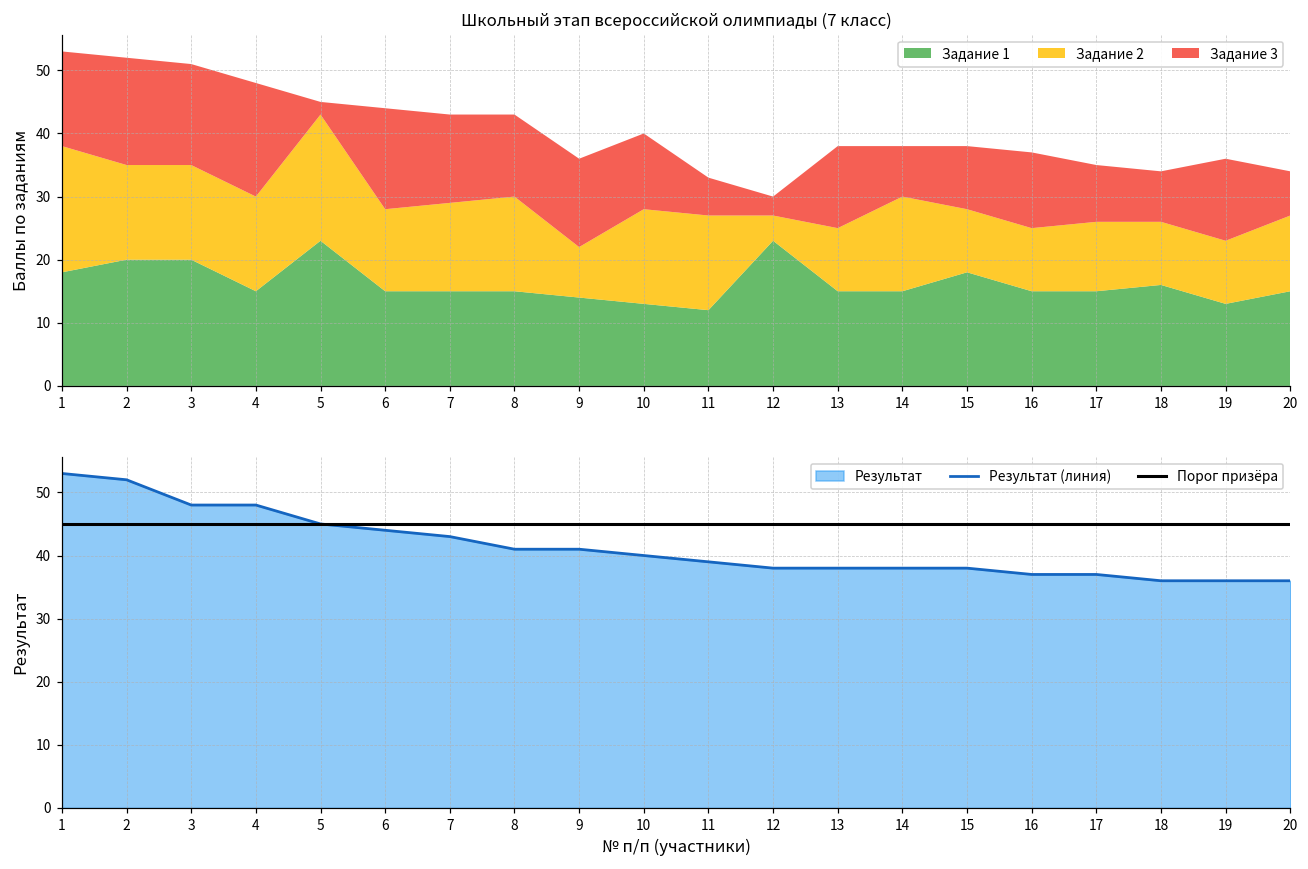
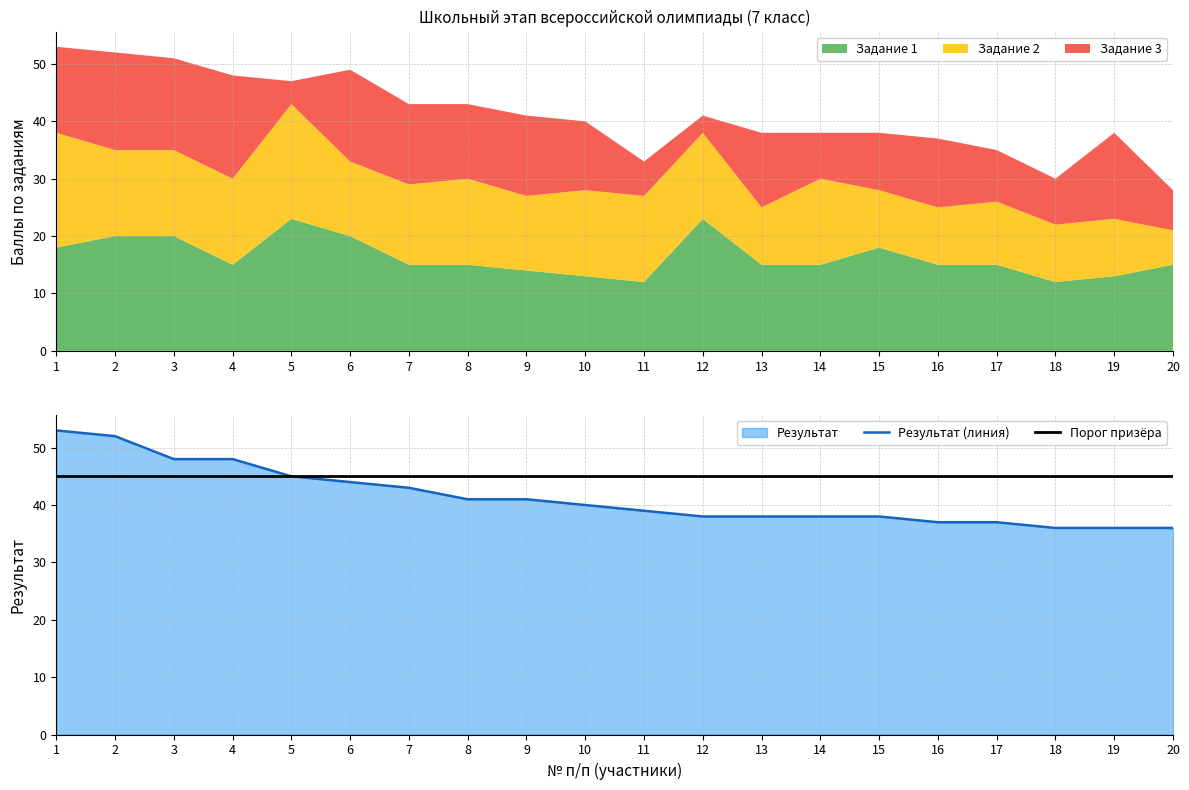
Школьный этап всероссийской олимпиады (7 класс), Задание 3, 5: 2 -> 4
Школьный этап всероссийской олимпиады (7 класс), Задание 1, 6: 15 -> 20
Школьный этап всероссийской олимпиады (7 класс), Задание 2, 9: 8 -> 13
Школьный этап всероссийской олимпиады (7 класс), Задание 2, 12: 4 -> 15
Школьный этап всероссийской олимпиады (7 класс), Задание 1, 18: 16 -> 12
Школьный этап всероссийской олимпиады (7 класс), Задание 3, 19: 13 -> 15
Школьный этап всероссийской олимпиады (7 класс), Задание 2, 20: 12 -> 6
